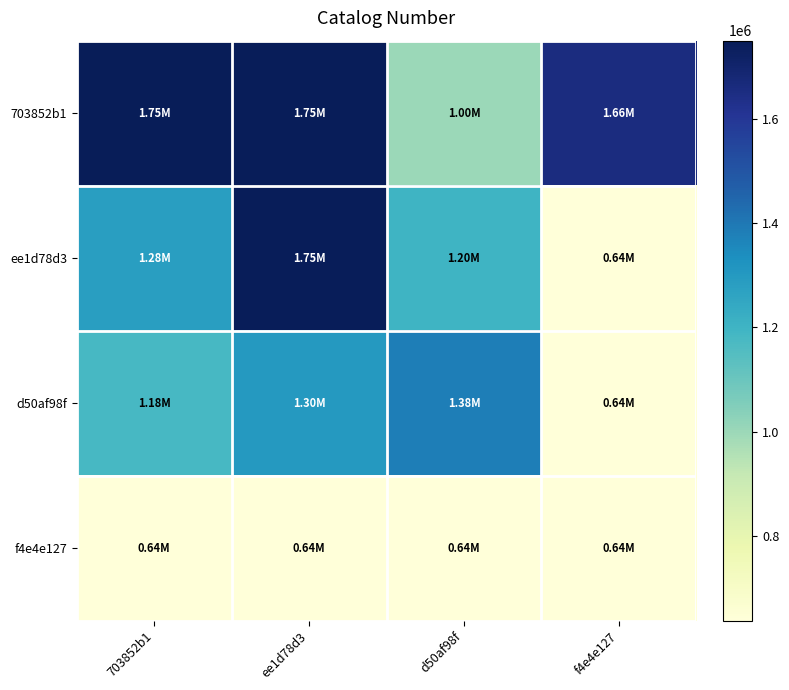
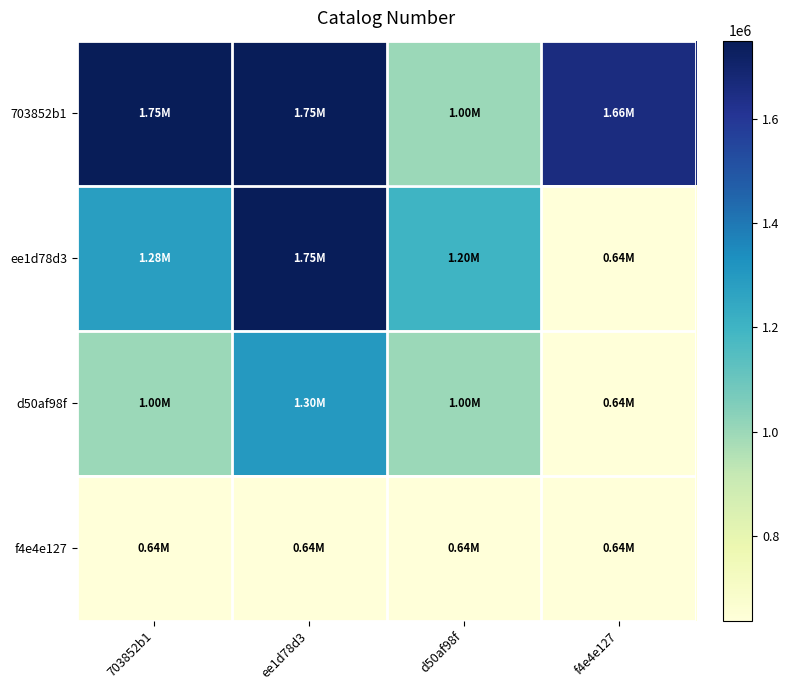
d50af98f, 703852b1: 1.18M -> 1.00M
d50af98f, d50af98f: 1.38M -> 1.00M
